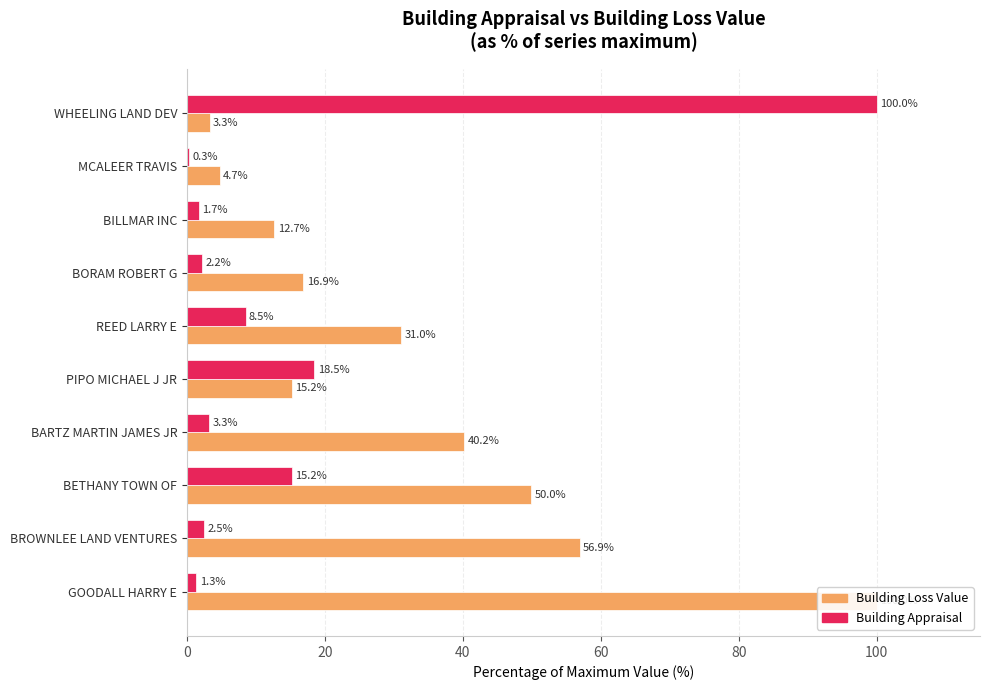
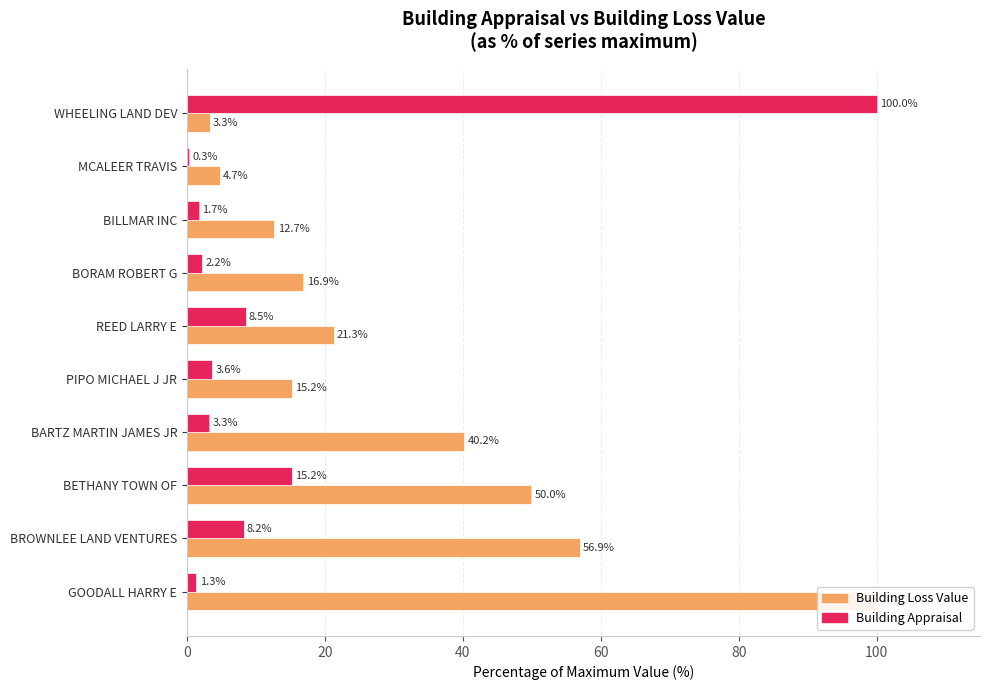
Building Loss Value, REED LARRY E: 31.0% -> 21.3%
Building Appraisal, PIPO MICHAEL J JR: 18.5% -> 3.6%
Building Appraisal, BROWNLEE LAND VENTURES: 2.5% -> 8.2%
